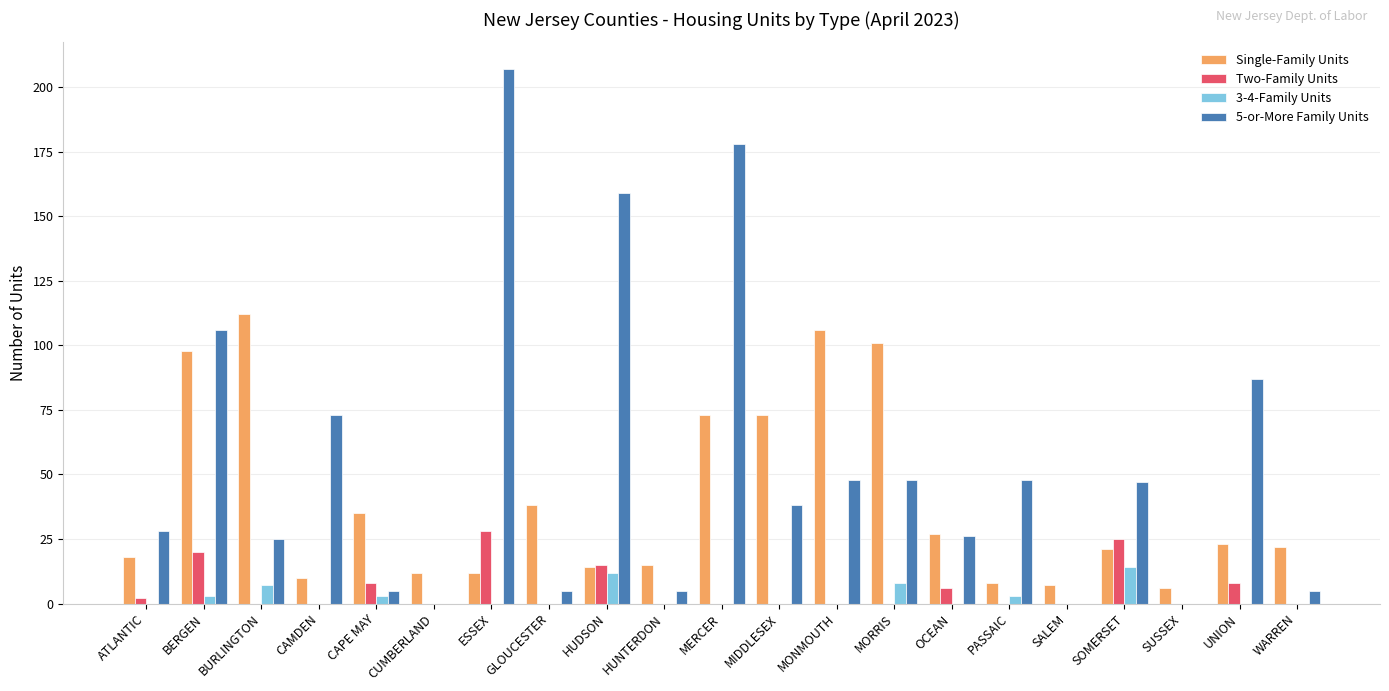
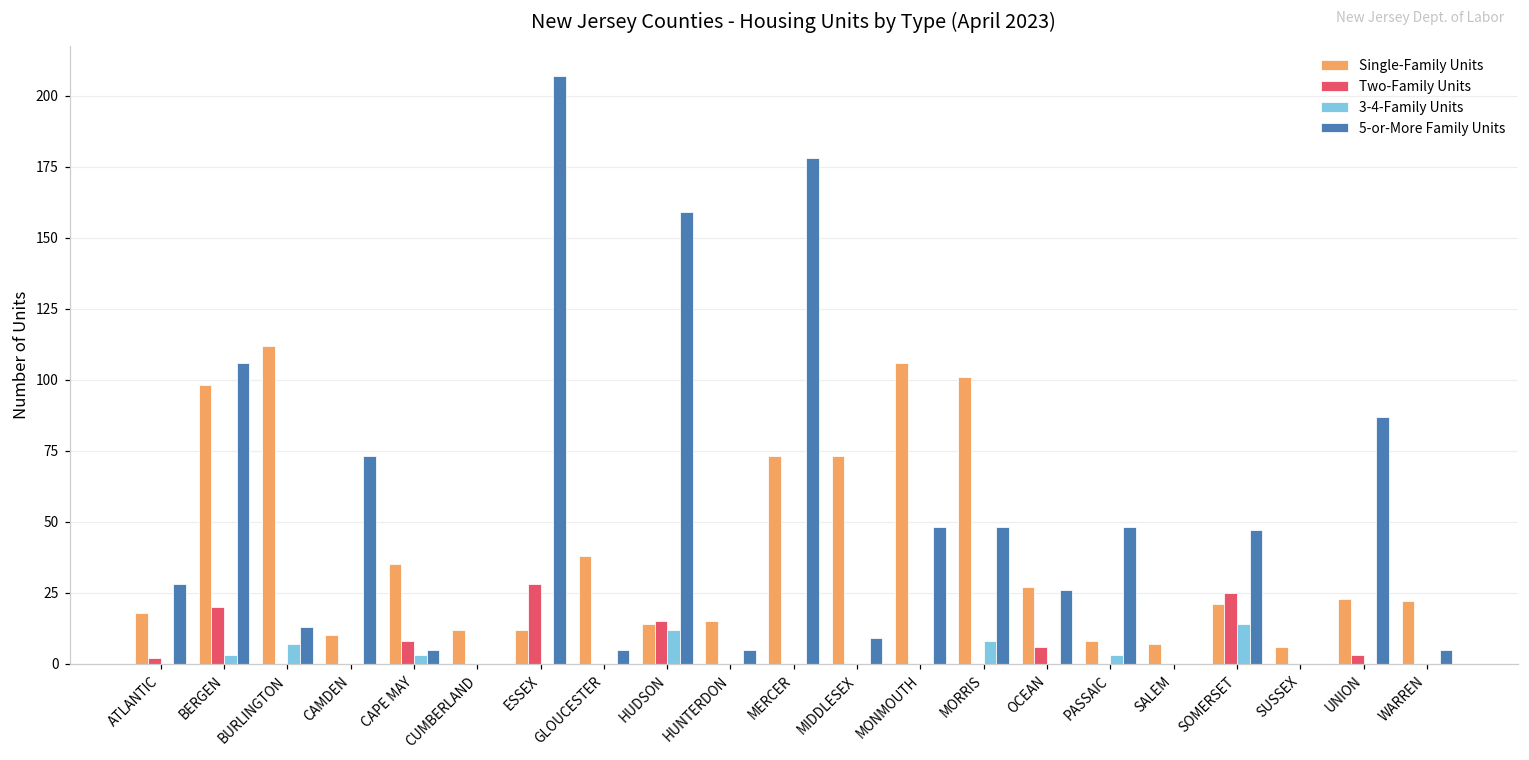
5-or-More Family Units, BURLINGTON: 25 -> 13
5-or-More Family Units, MIDDLESEX: 38 -> 9
Two-Family Units, UNION: 8 -> 3
